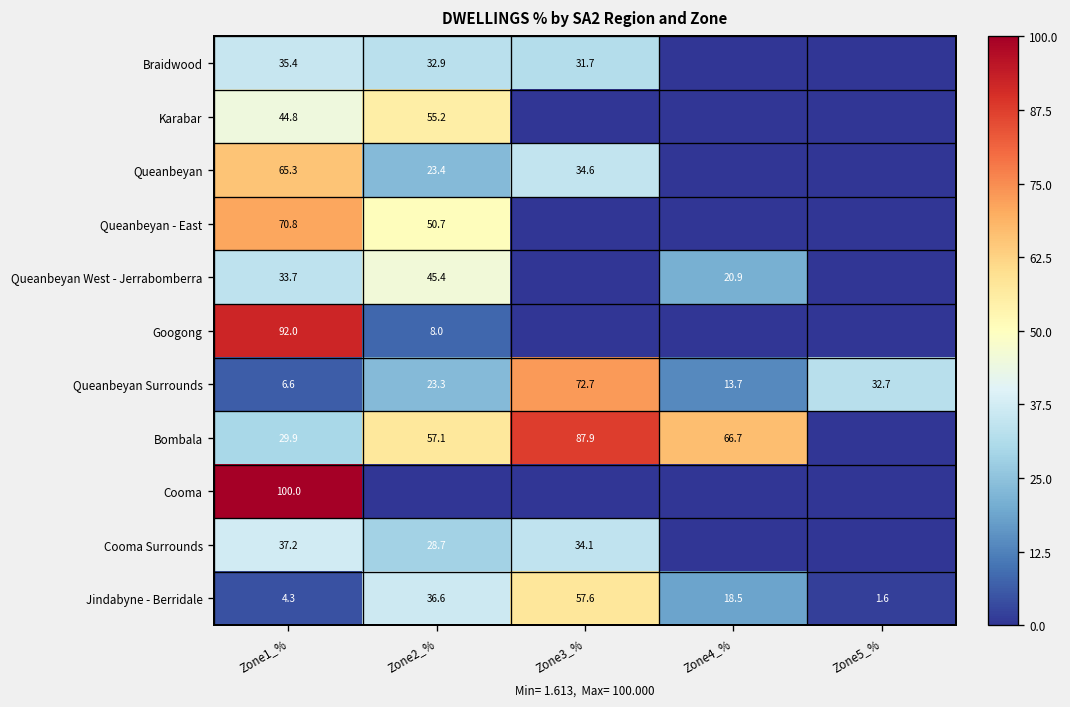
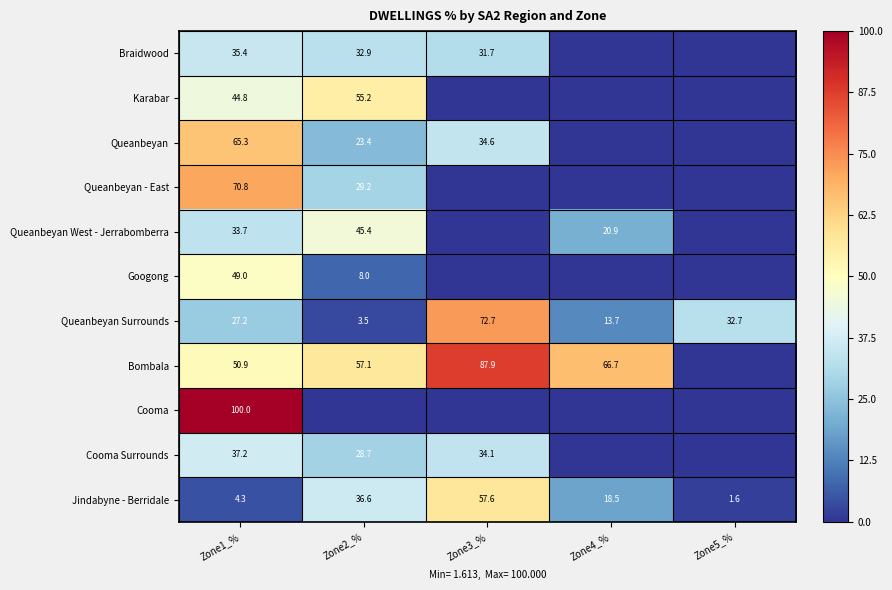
Queanbeyan - East, Zone2_%: 50.7 -> 29.2
Googong, Zone1_%: 92.0 -> 49.0
Queanbeyan Surrounds, Zone1_%: 6.6 -> 27.2
Queanbeyan Surrounds, Zone2_%: 23.3 -> 3.5
Bombala, Zone1_%: 29.9 -> 50.9
